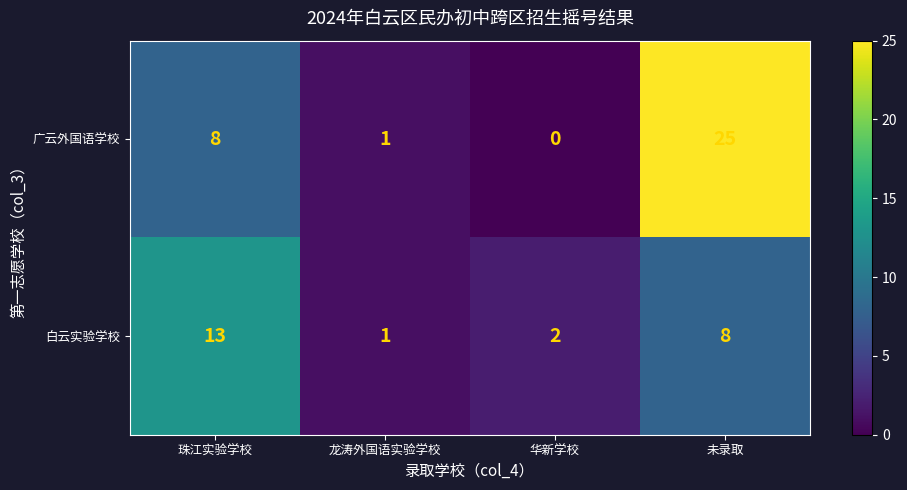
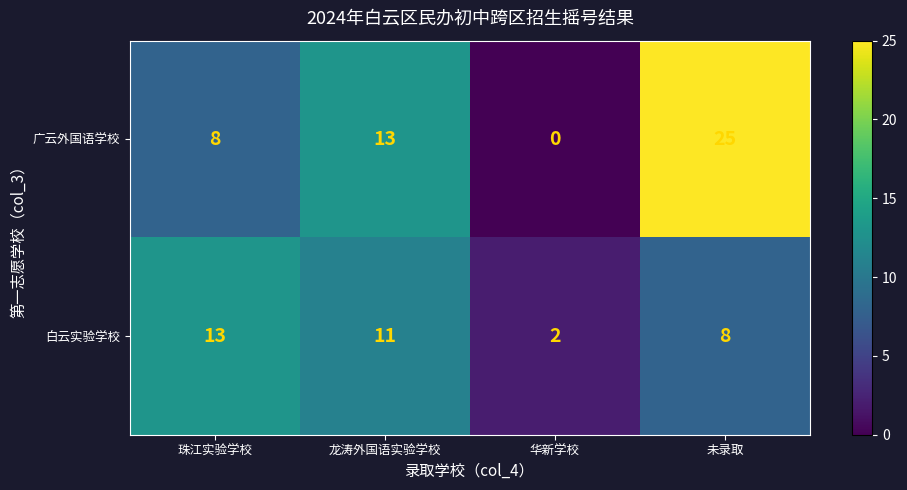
广云外国语学校, 龙涛外国语实验学校: 1 -> 13
白云实验学校, 龙涛外国语实验学校: 1 -> 11
